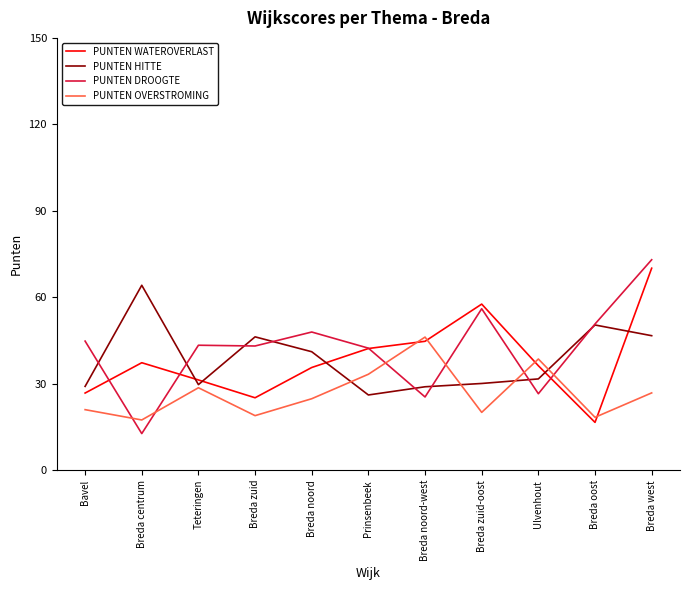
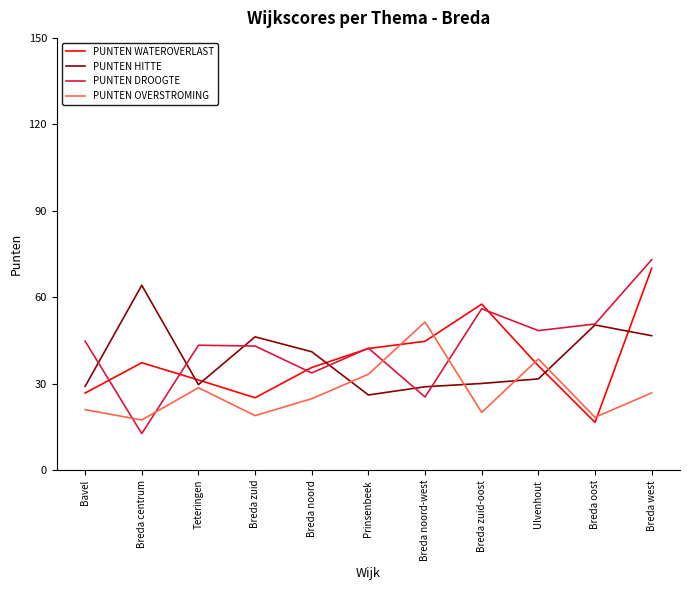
PUNTEN DROOGTE, Breda noord: 48 -> 34
PUNTEN OVERSTROMING, Breda noord-west: 46 -> 51
PUNTEN DROOGTE, Ulvenhout: 27 -> 48
